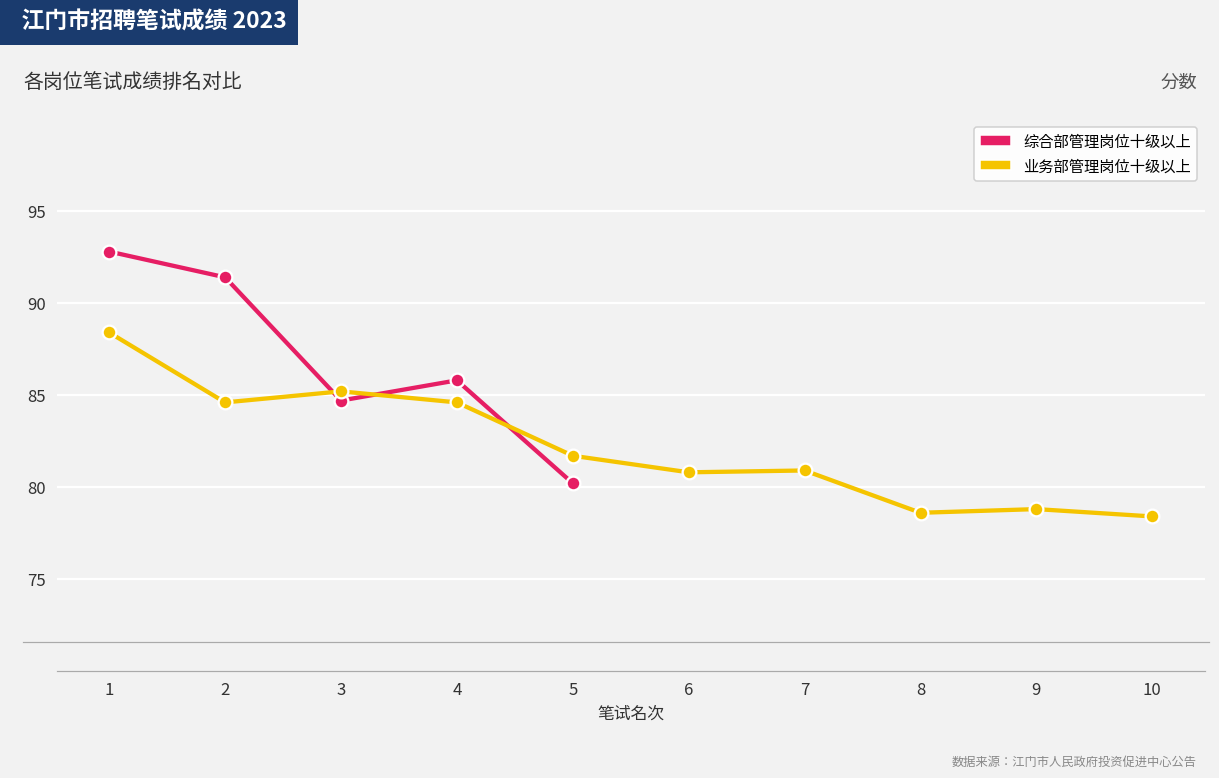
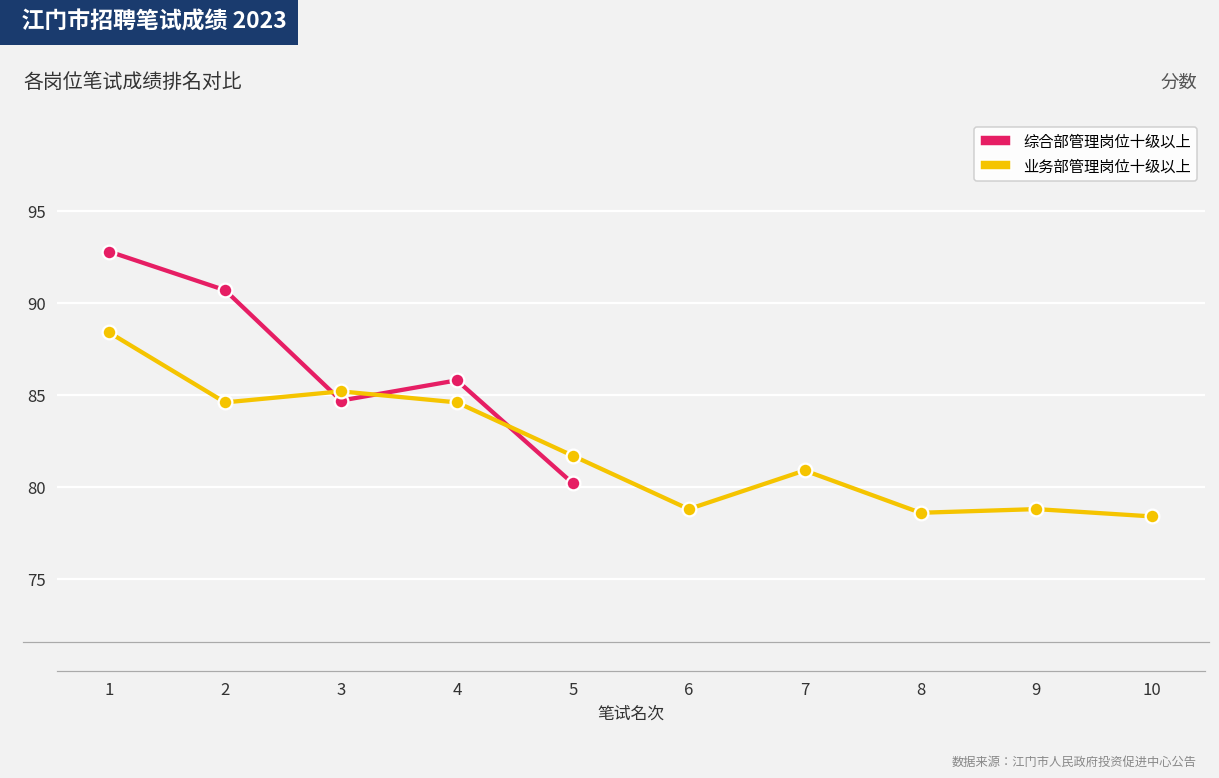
综合部管理岗位十级以上, 2: 91.4 -> 90.7
业务部管理岗位十级以上, 6: 80.8 -> 78.8
